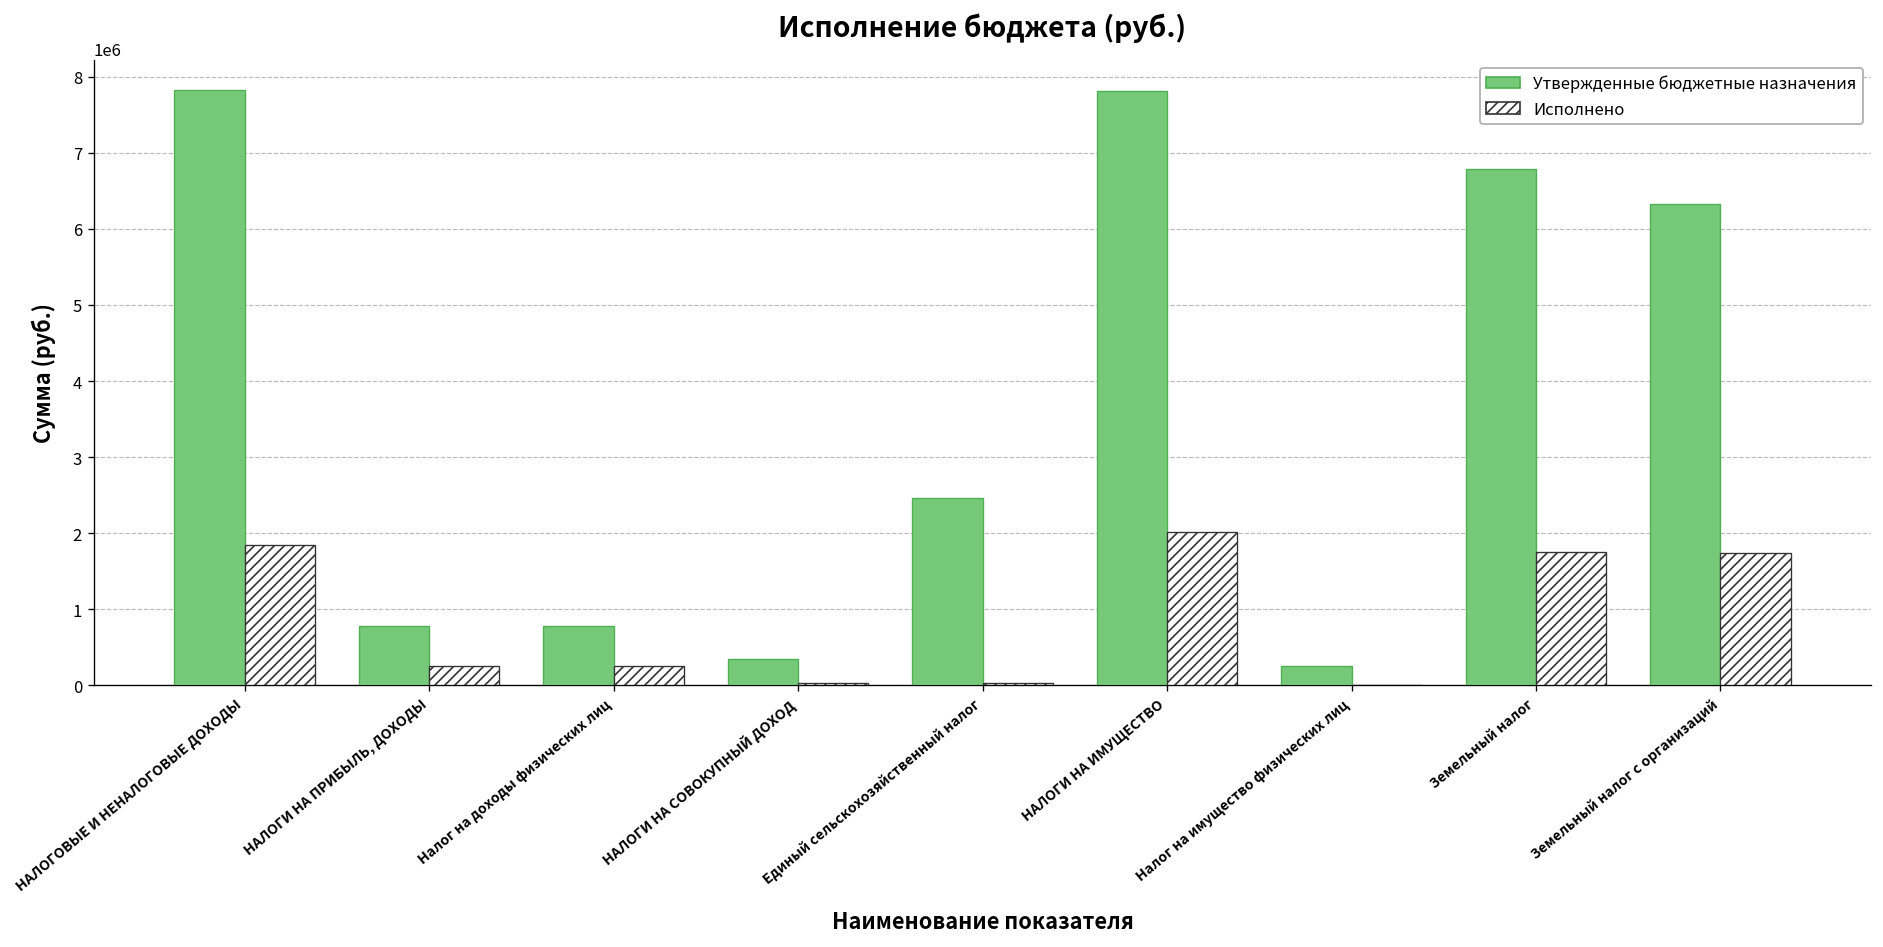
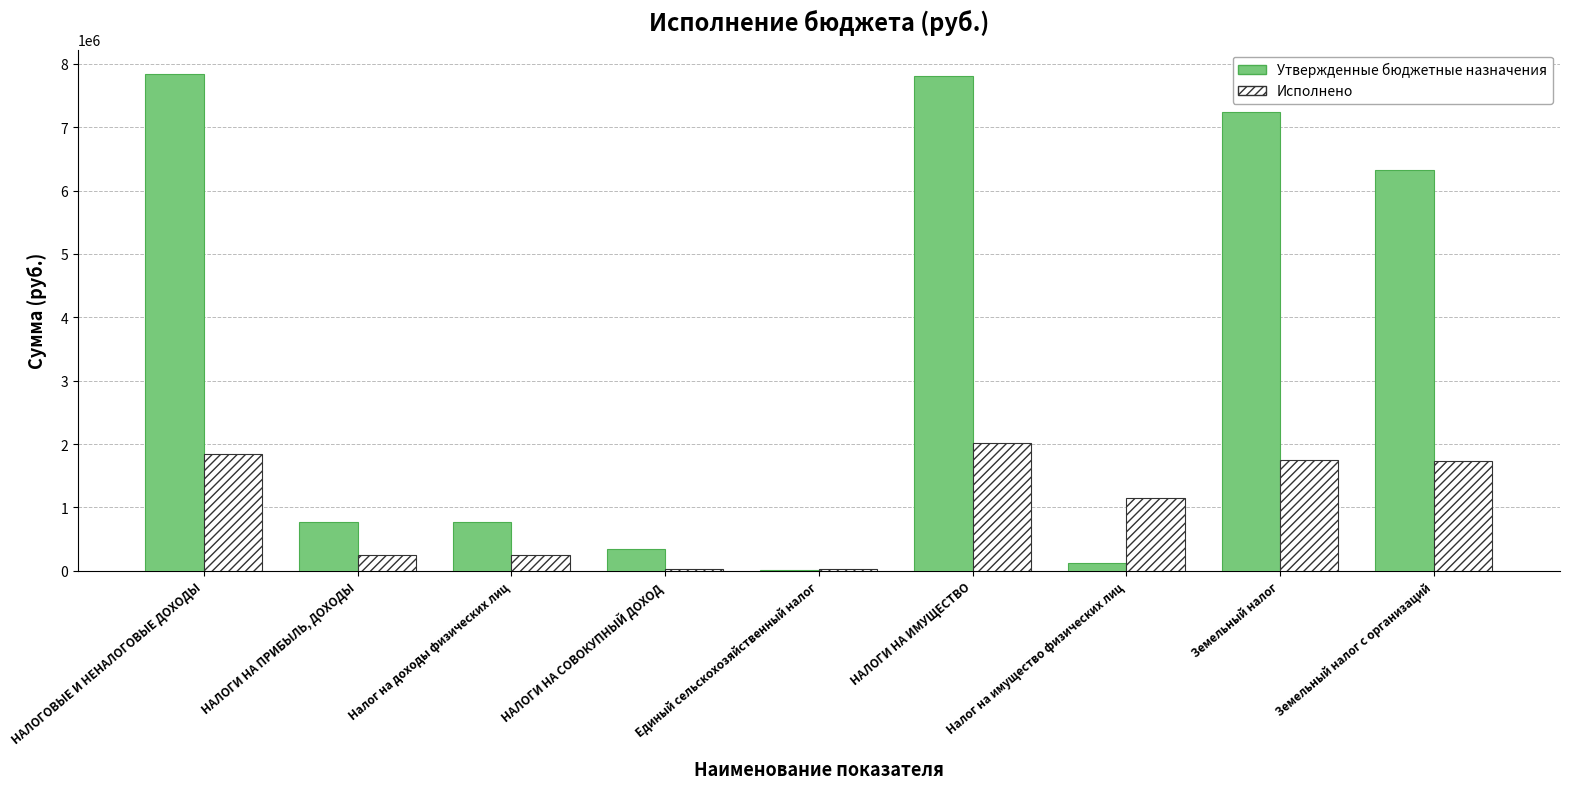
Утвержденные бюджетные назначения, Единый сельскохозяйственный налог: 2500000 -> 0
Утвержденные бюджетные назначения, Налог на имущество физических лиц: 300000 -> 100000
Исполнено, Налог на имущество физических лиц: 0 -> 1200000
Утвержденные бюджетные назначения, Земельный налог: 6800000 -> 7200000
